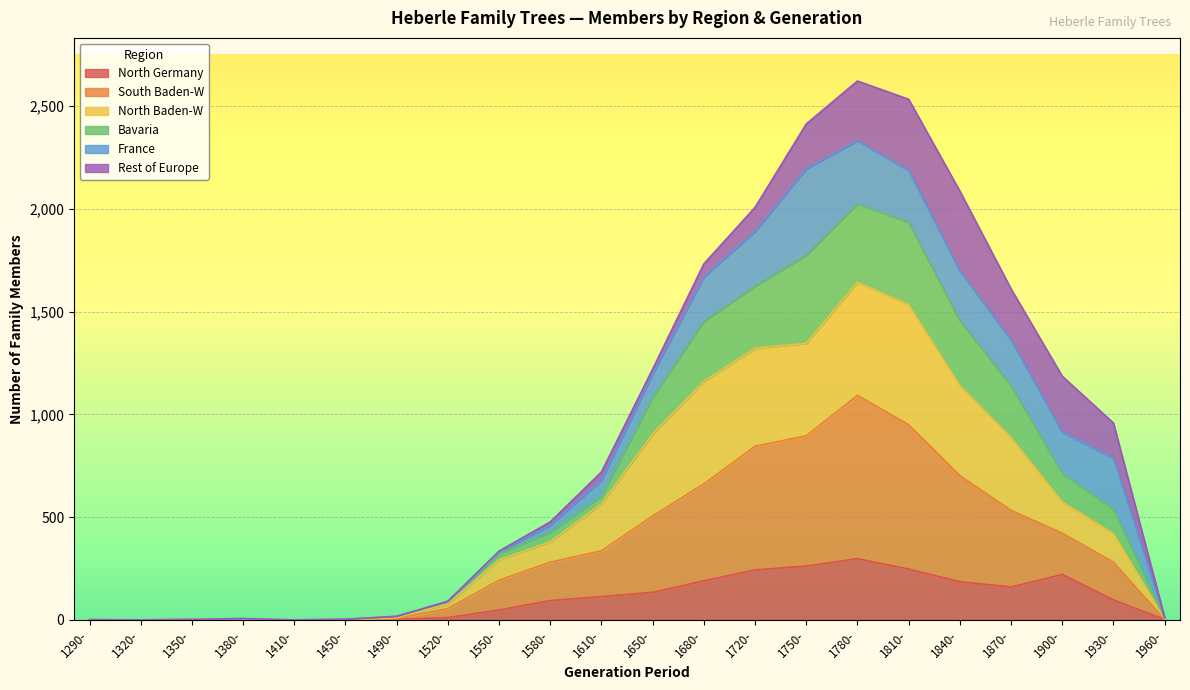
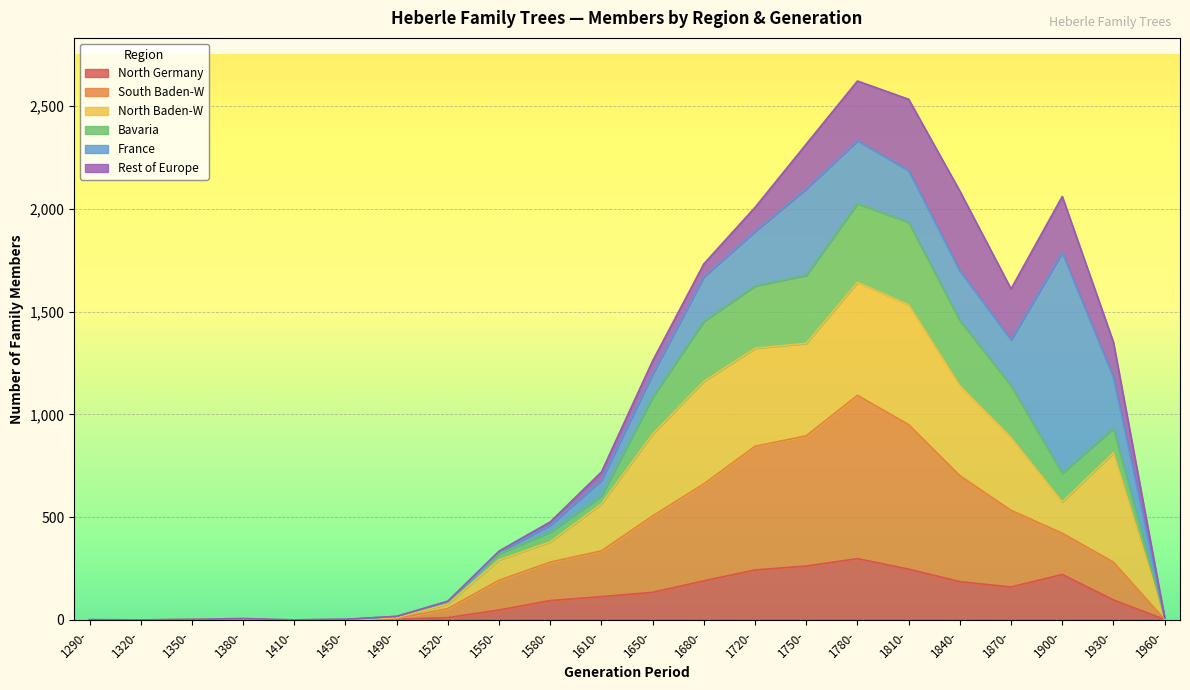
Rest of Europe, 1650-: 20 -> 60
Bavaria, 1750-: 430 -> 330
France, 1900-: 200 -> 1,080
North Baden-W, 1930-: 140 -> 530
